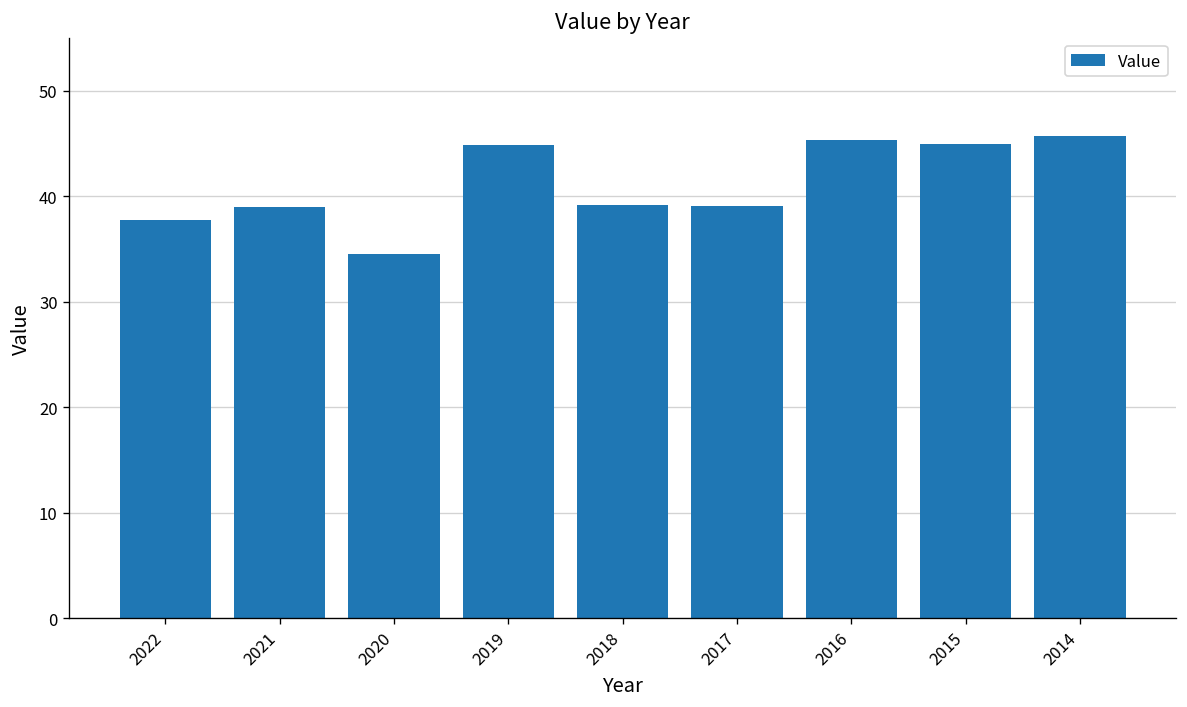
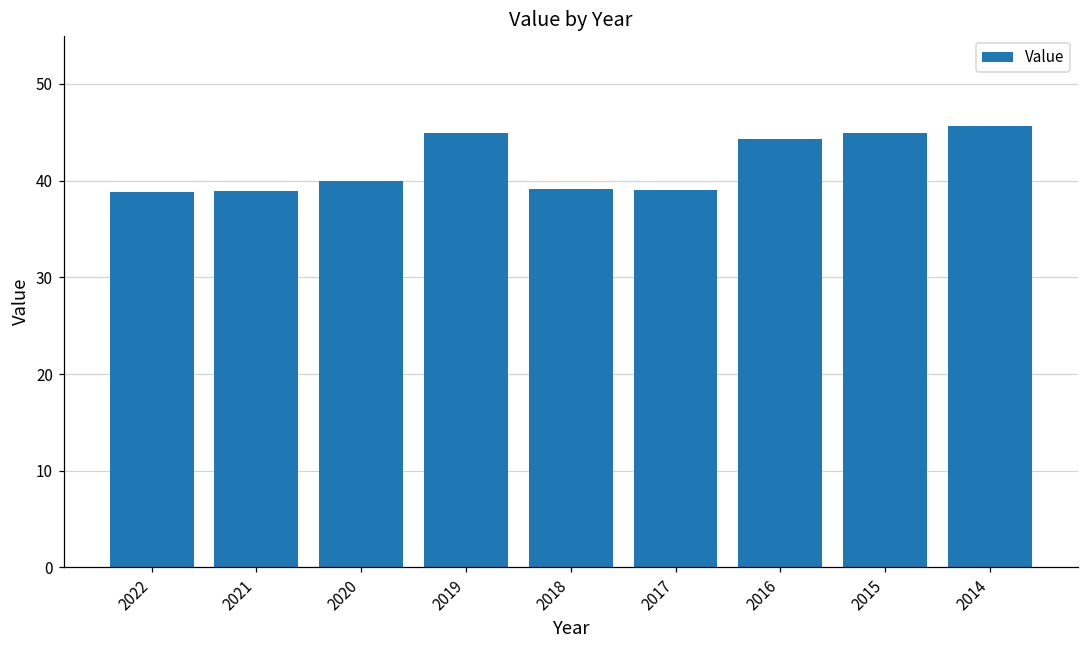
2022: 38 -> 39
2020: 34 -> 40
2016: 45 -> 44
